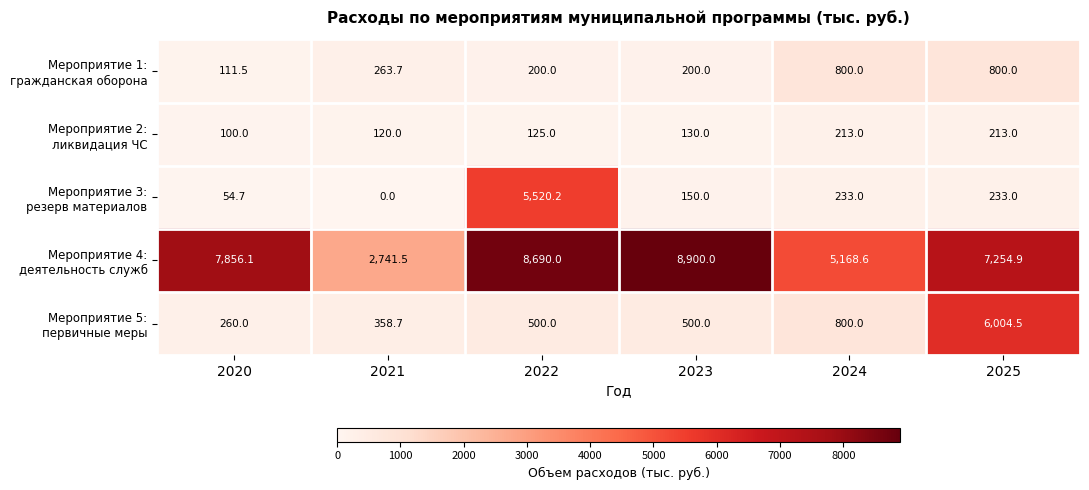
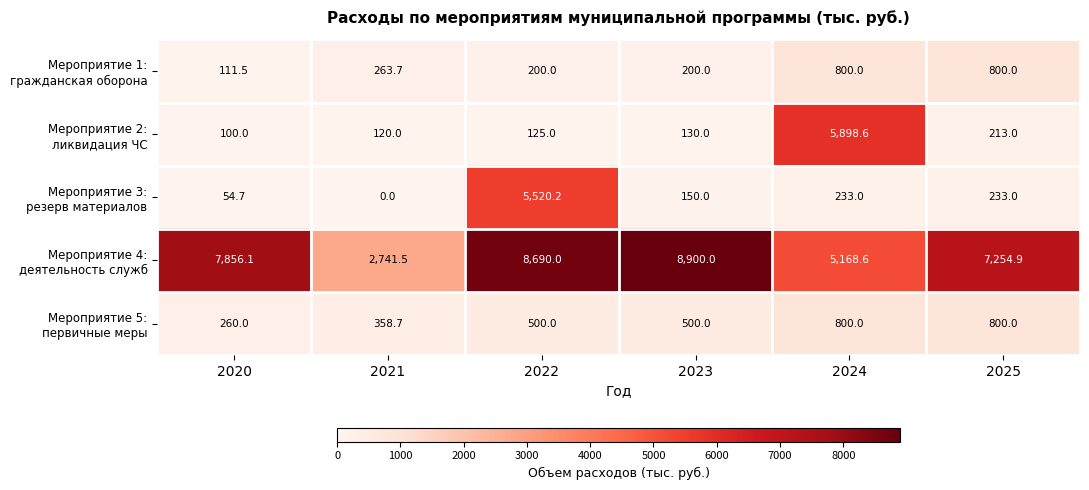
Мероприятие 2: ликвидация ЧС, 2024: 213.0 -> 5,898.6
Мероприятие 5: первичные меры, 2025: 6,004.5 -> 800.0
